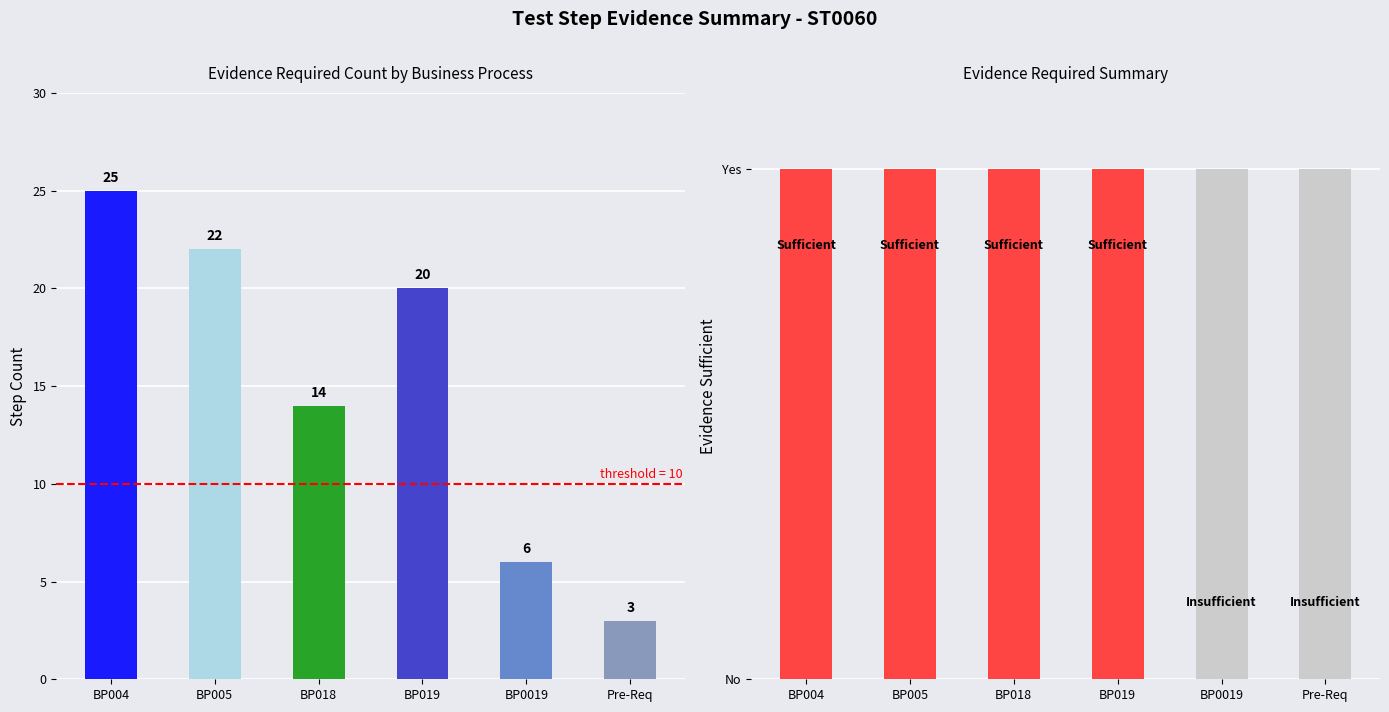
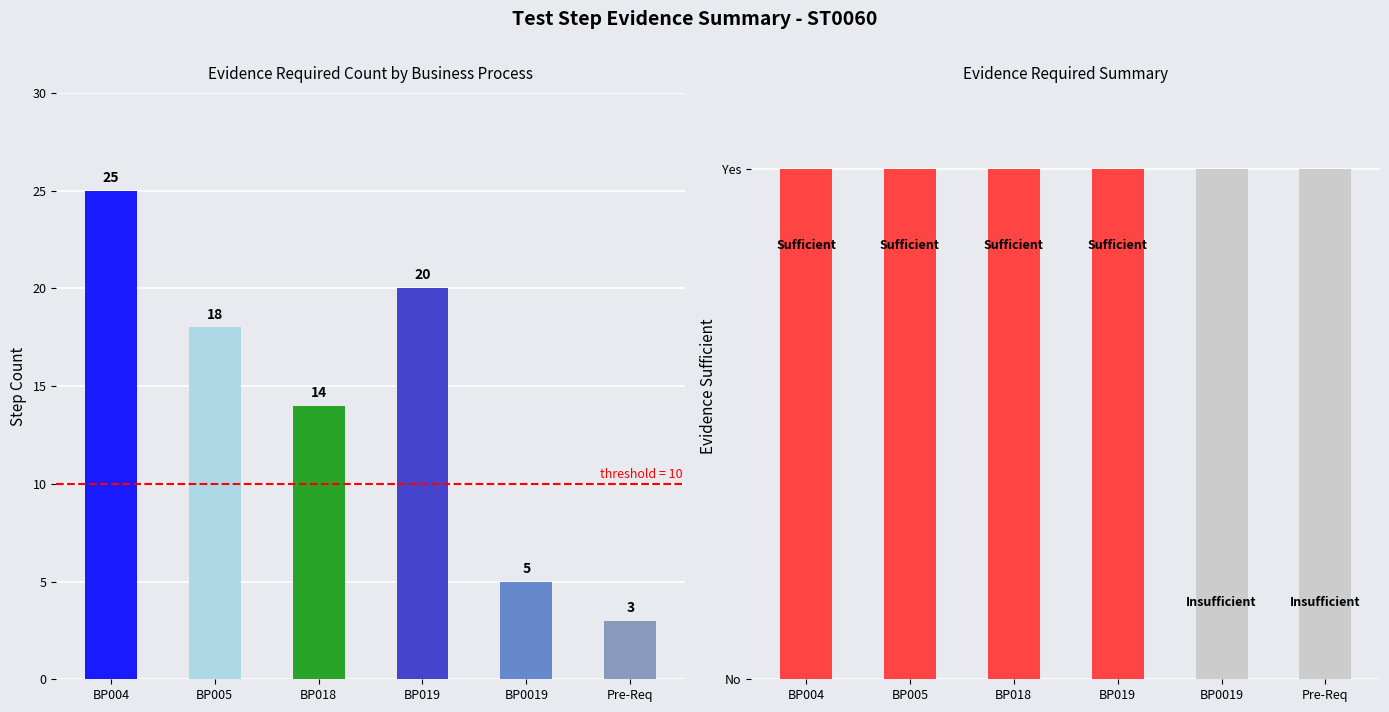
Evidence Required Count by Business Process, BP005: 22 -> 18
Evidence Required Count by Business Process, BP0019: 6 -> 5
